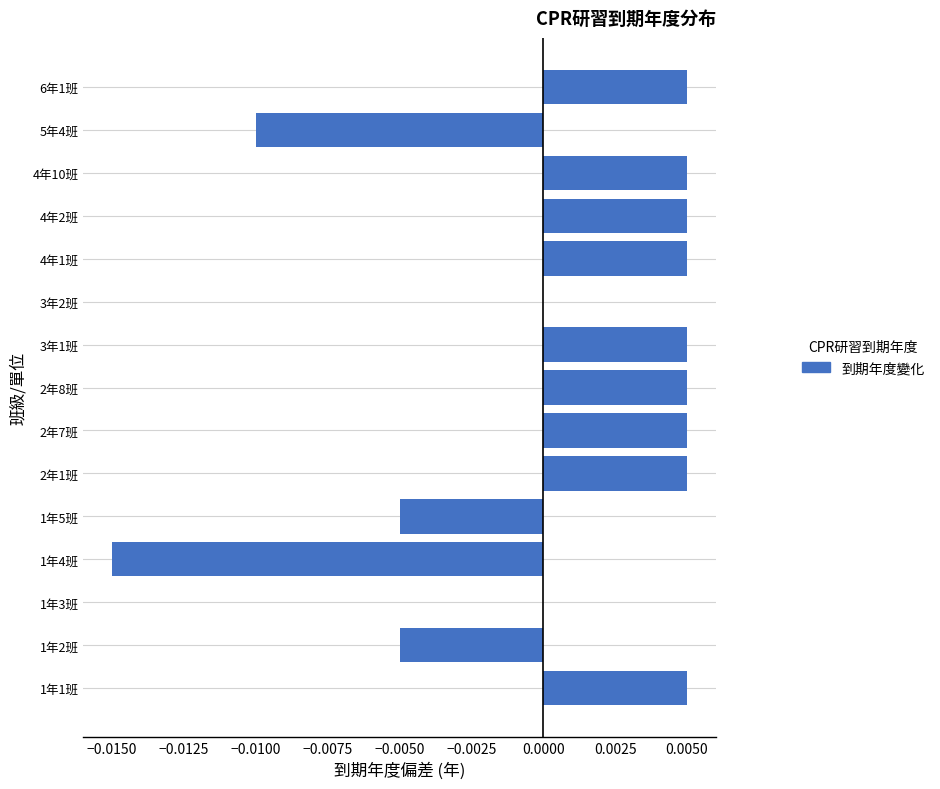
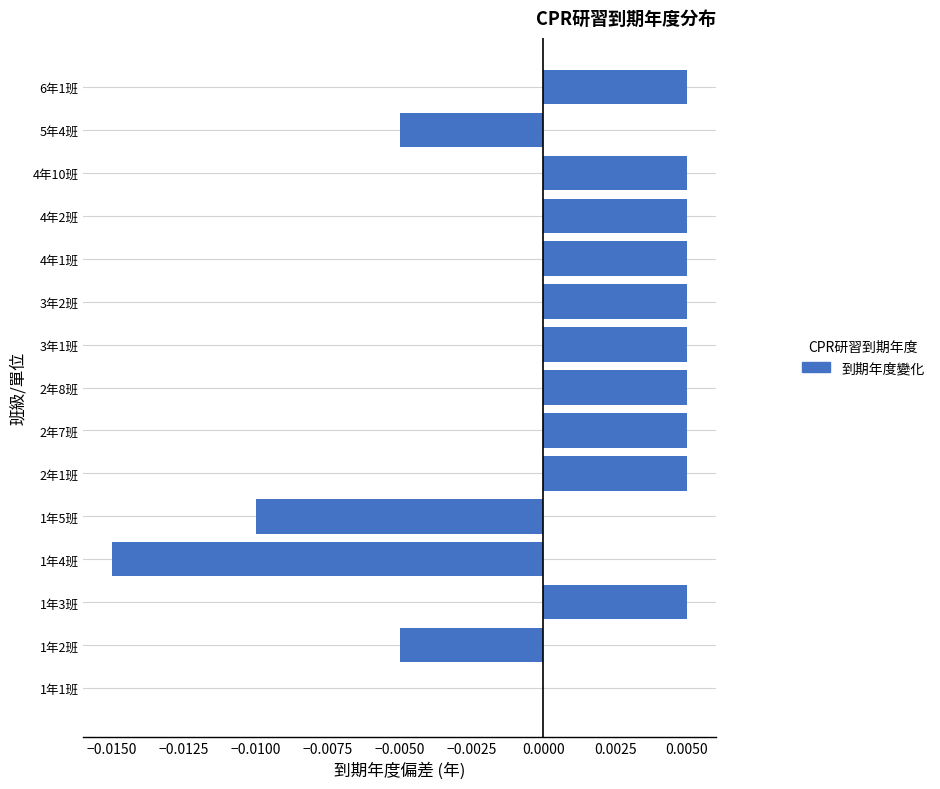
5年4班: -0.0100 -> -0.0050
3年2班: 0.0000 -> 0.0050
1年5班: -0.0050 -> -0.0100
1年3班: 0.0000 -> 0.0050
1年1班: 0.0050 -> 0.0000
